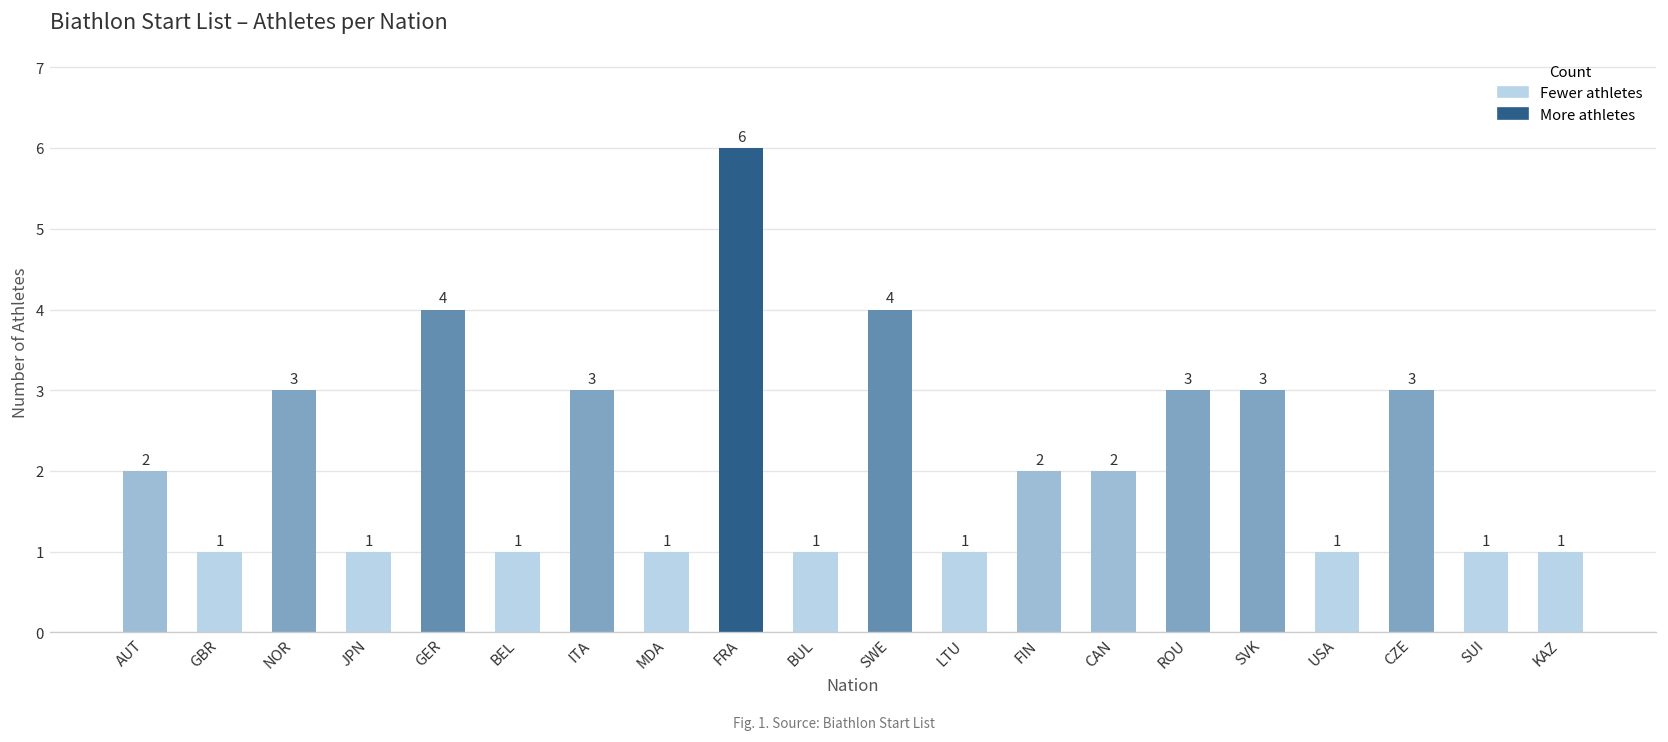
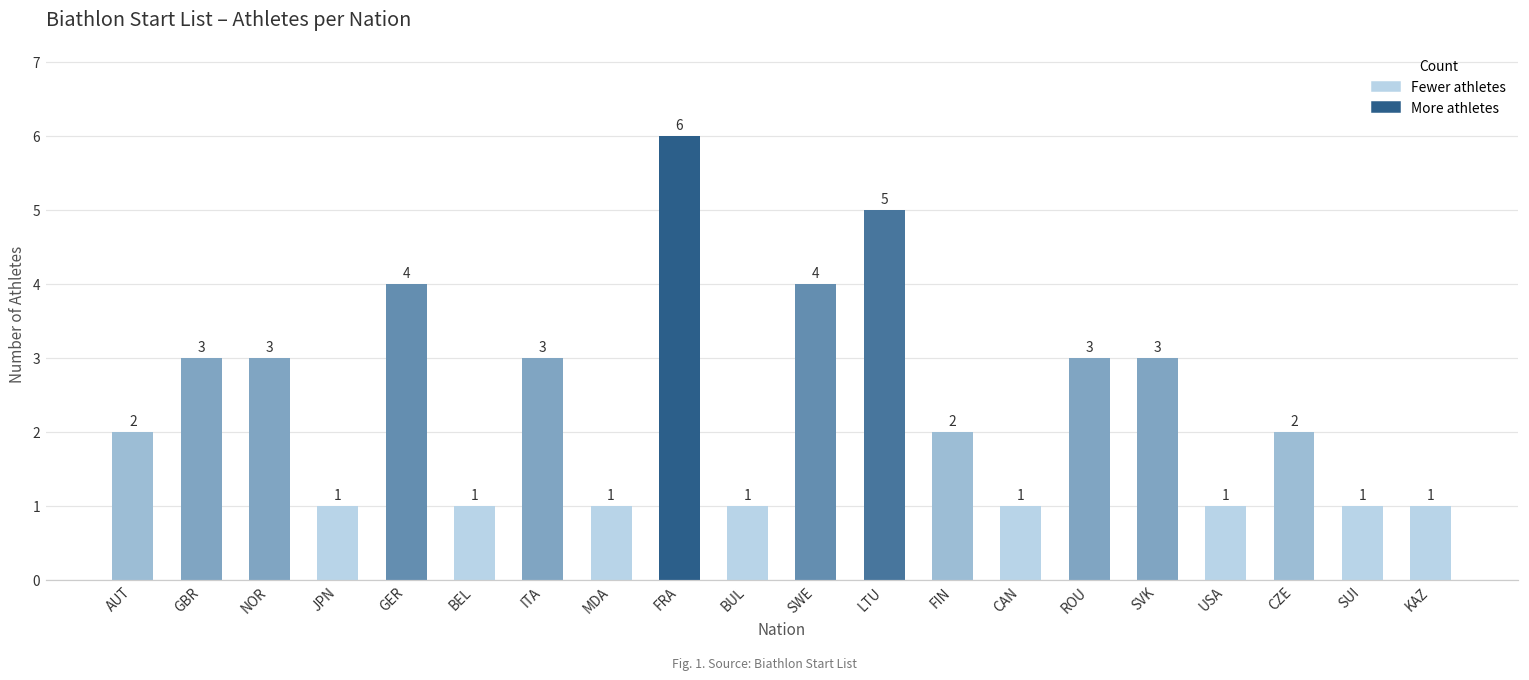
GBR: 1 -> 3
LTU: 1 -> 5
CAN: 2 -> 1
CZE: 3 -> 2
